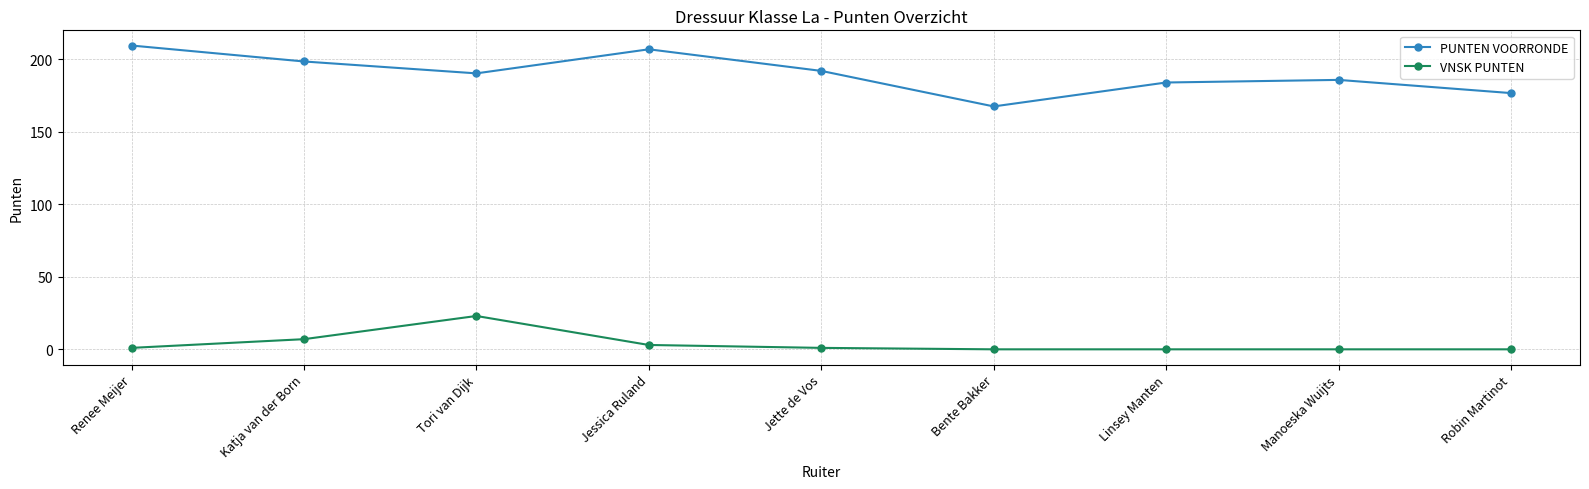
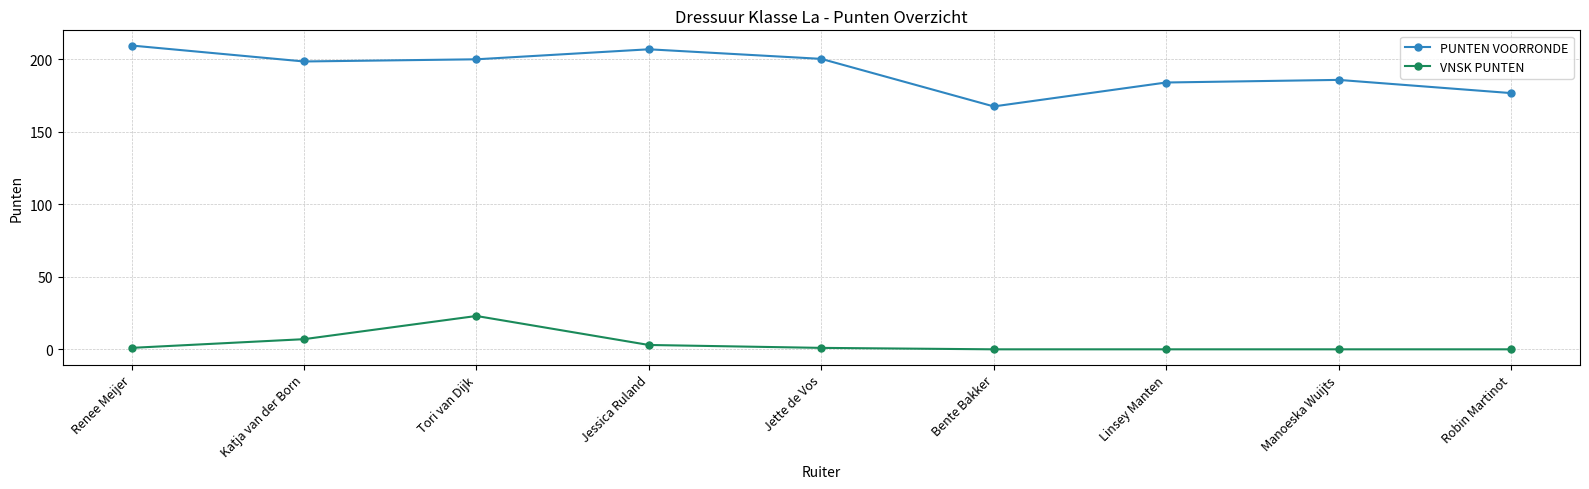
PUNTEN VOORRONDE, Tori van Dijk: 190 -> 200
PUNTEN VOORRONDE, Jette de Vos: 192 -> 200
